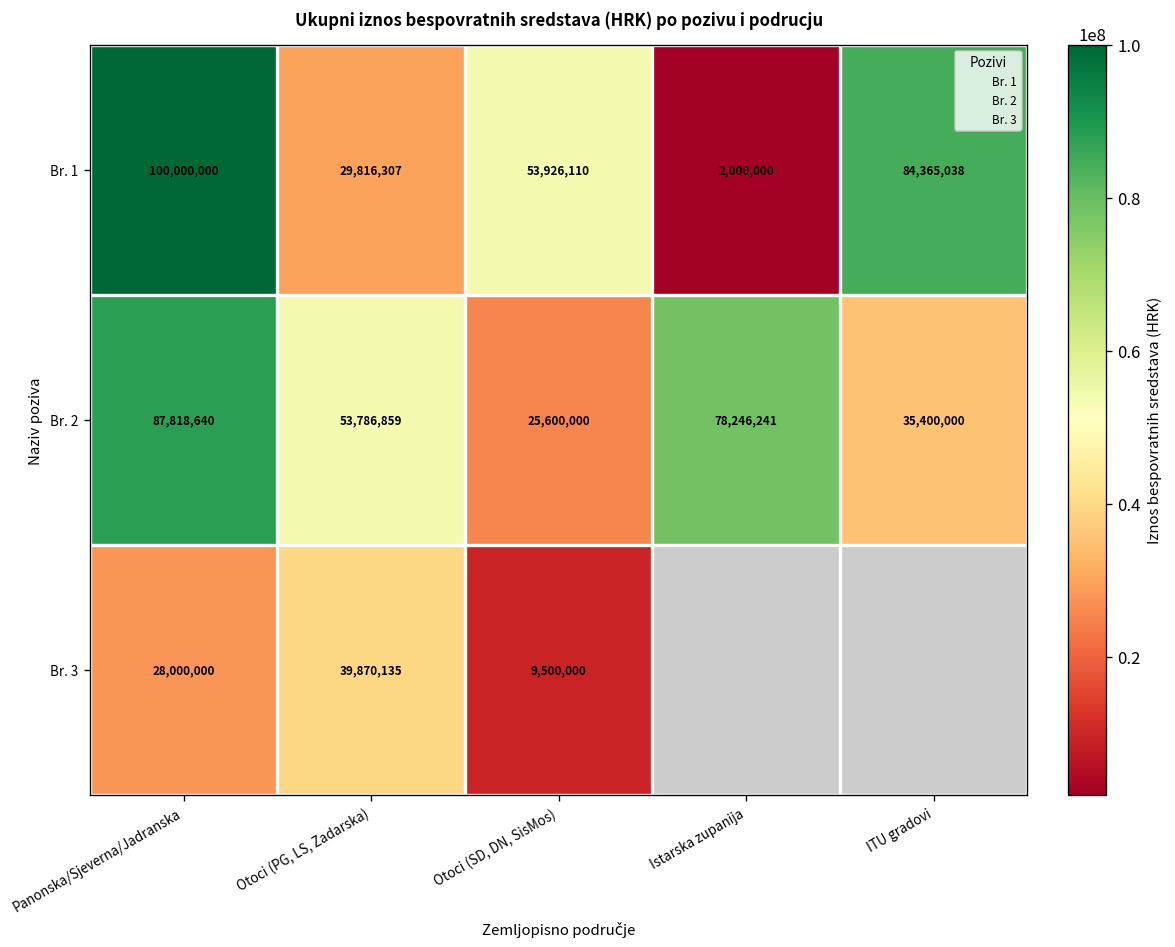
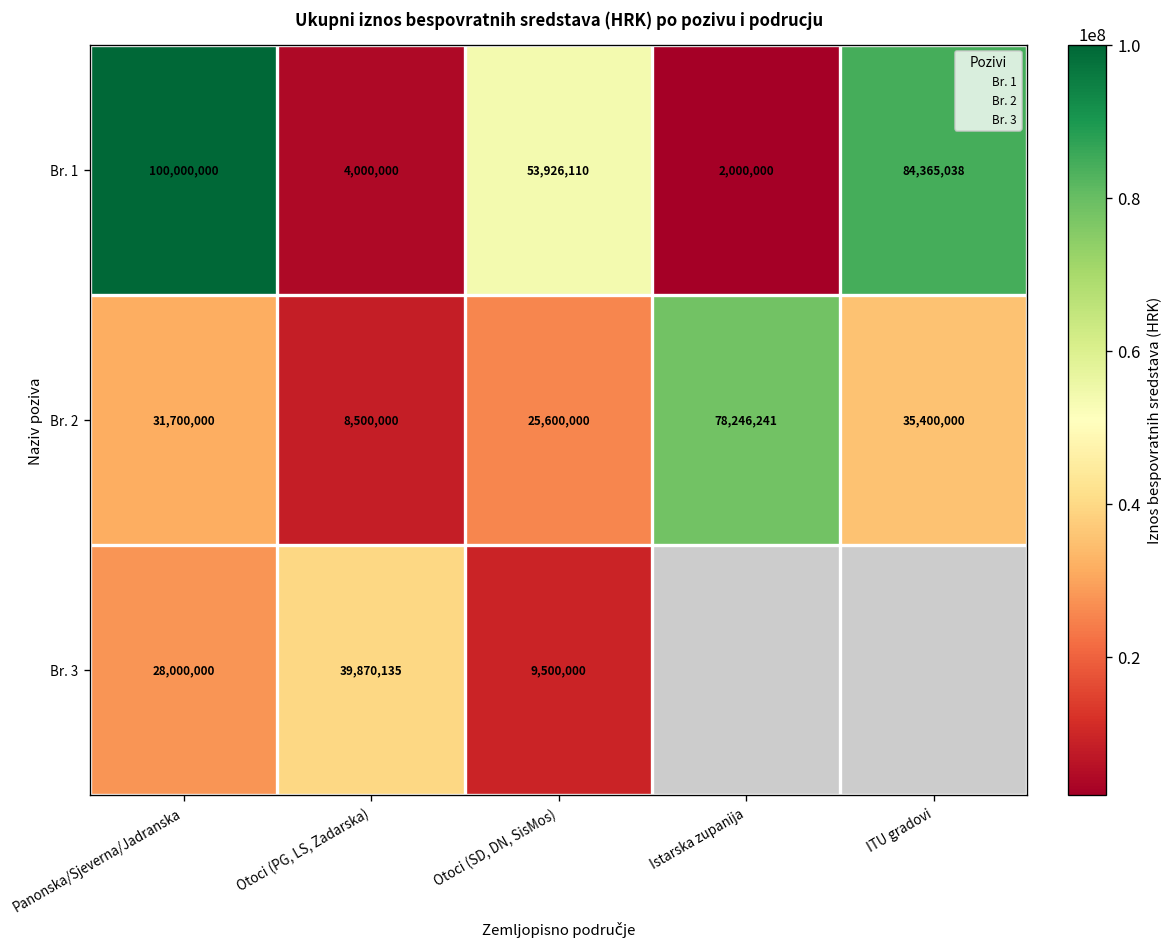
Br. 1, Otoci (PG, LS, Zadarska): 29,816,307 -> 4,000,000
Br. 2, Panonska/Sjeverna/Jadranska: 87,818,640 -> 31,700,000
Br. 2, Otoci (PG, LS, Zadarska): 53,786,859 -> 8,500,000
